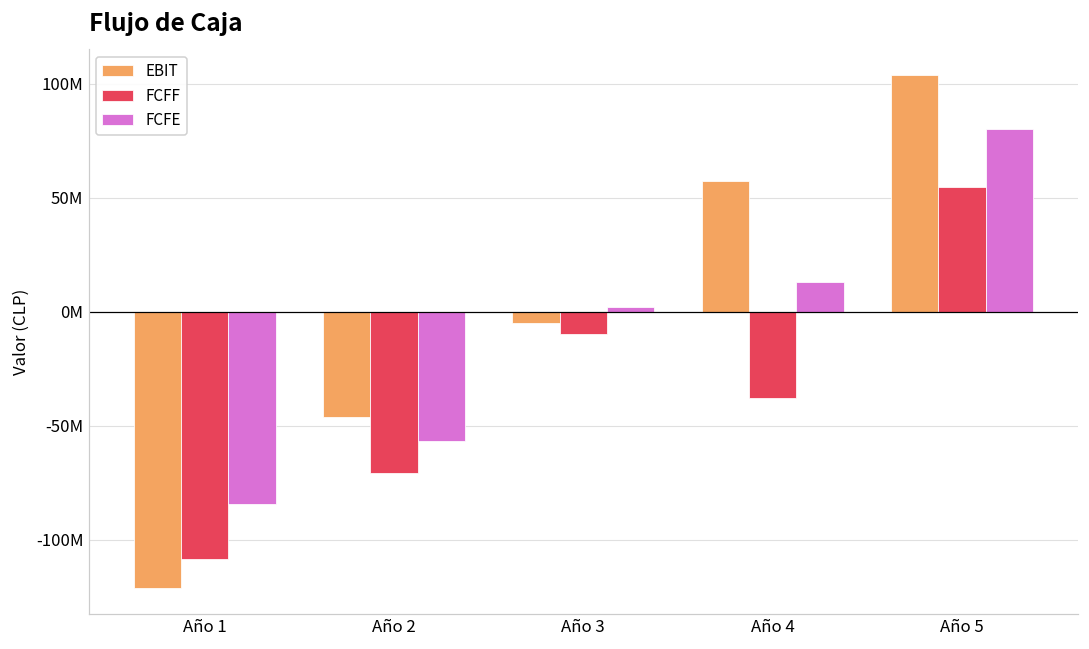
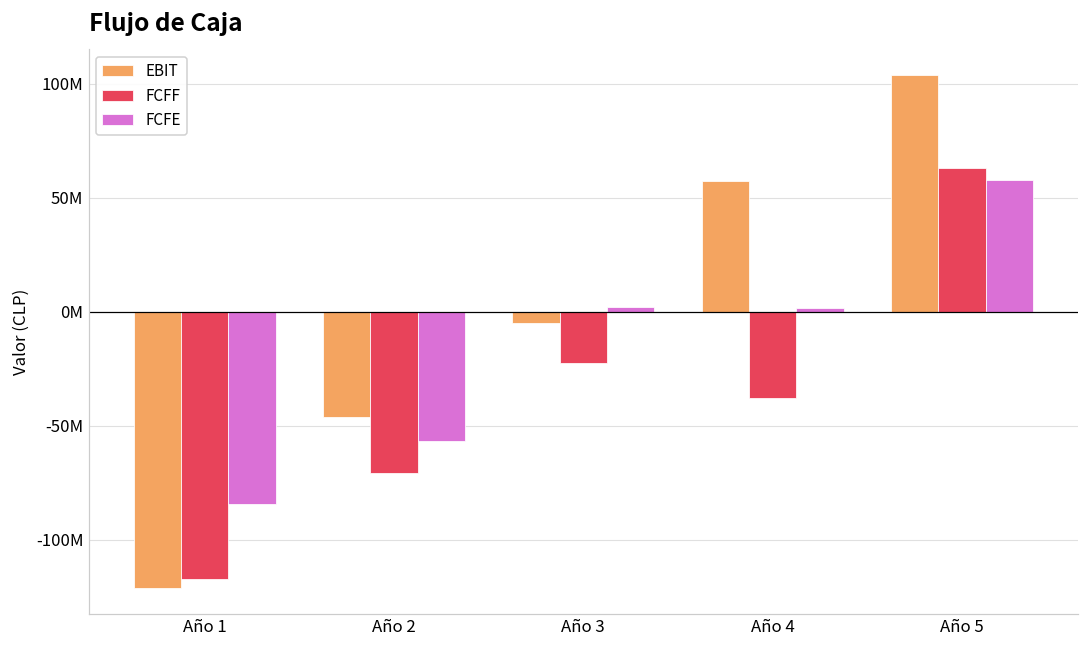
FCFF, Año 1: -108000000 -> -117000000
FCFF, Año 3: -10000000 -> -22000000
FCFE, Año 4: 13000000 -> 2000000
FCFF, Año 5: 55000000 -> 63000000
FCFE, Año 5: 80000000 -> 58000000
